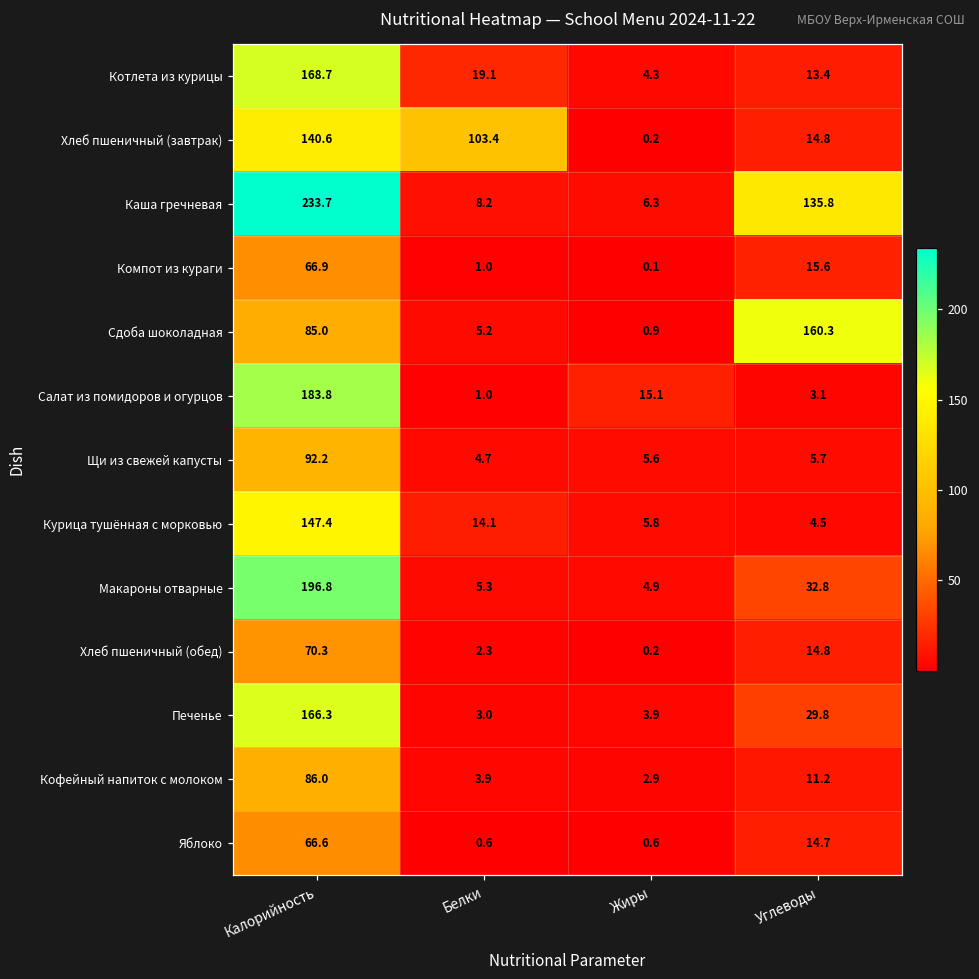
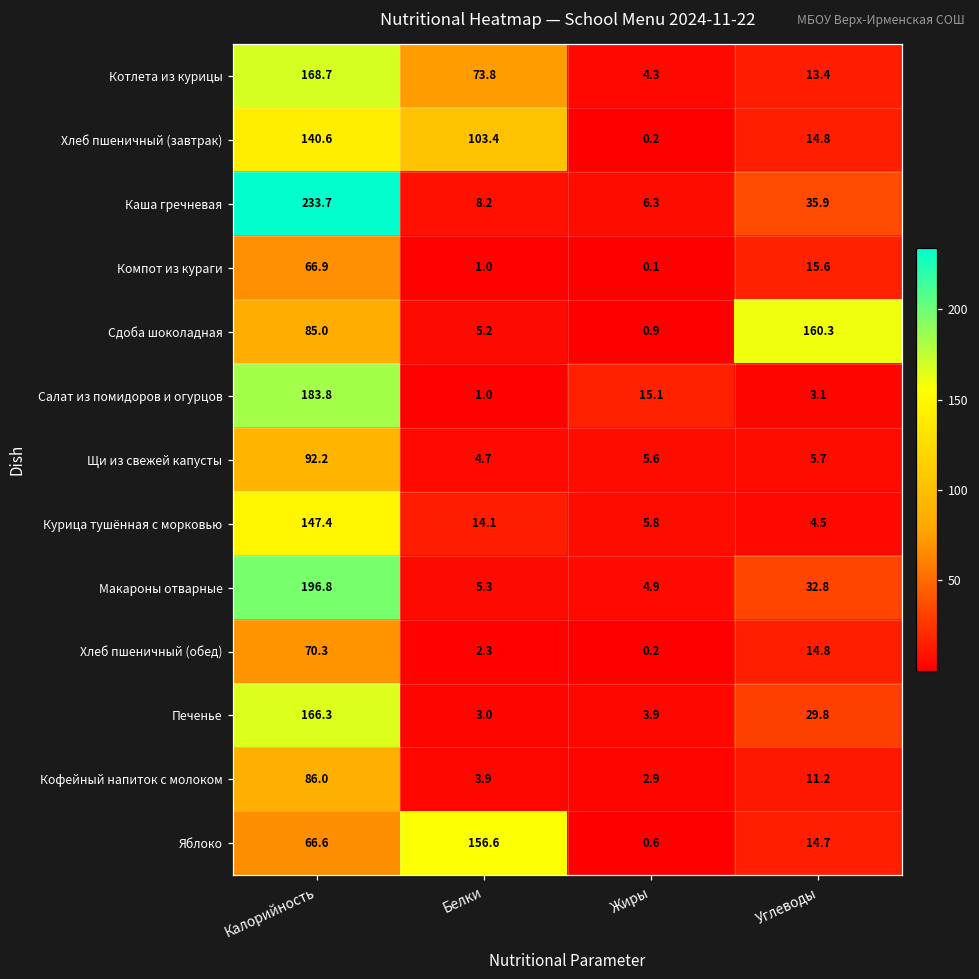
Котлета из курицы, Белки: 19.1 -> 73.8
Каша гречневая, Углеводы: 135.8 -> 35.9
Яблоко, Белки: 0.6 -> 156.6
